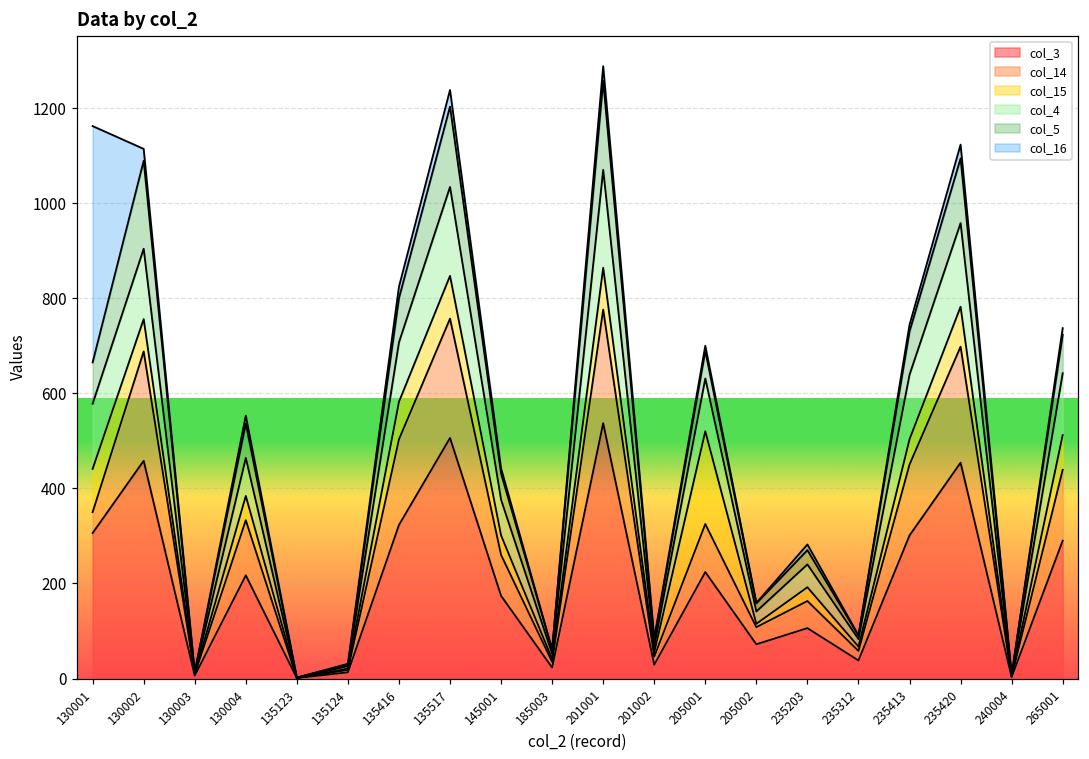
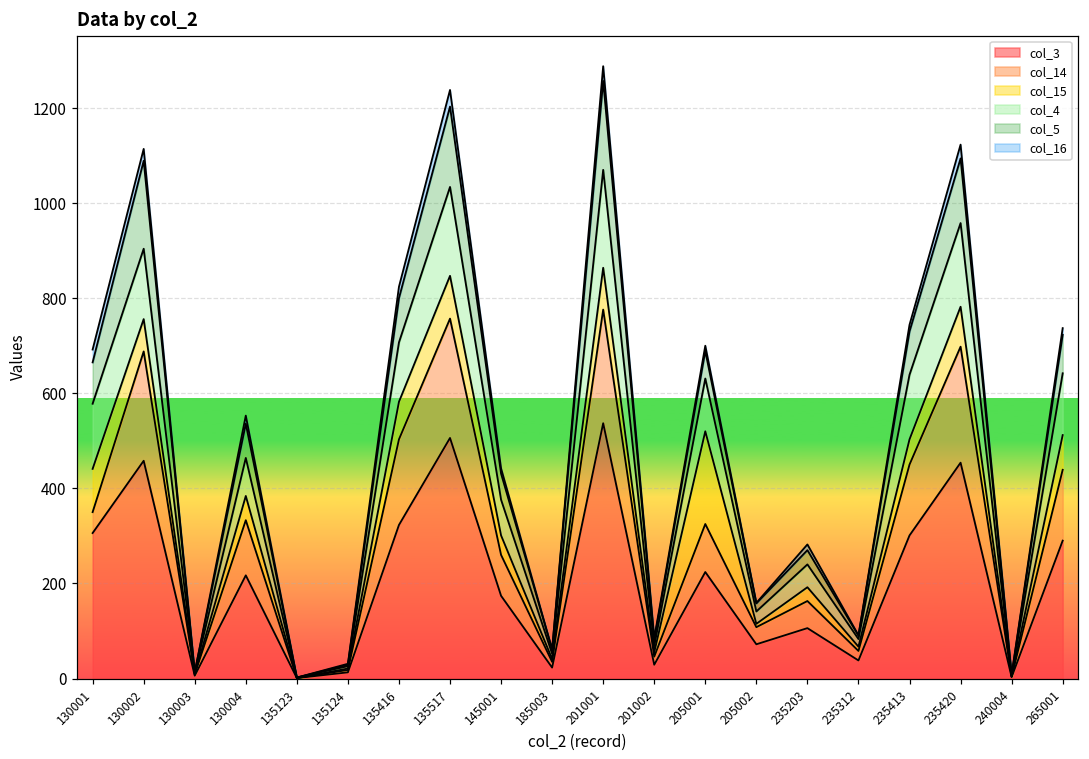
col_16, 130001: 500 -> 30
